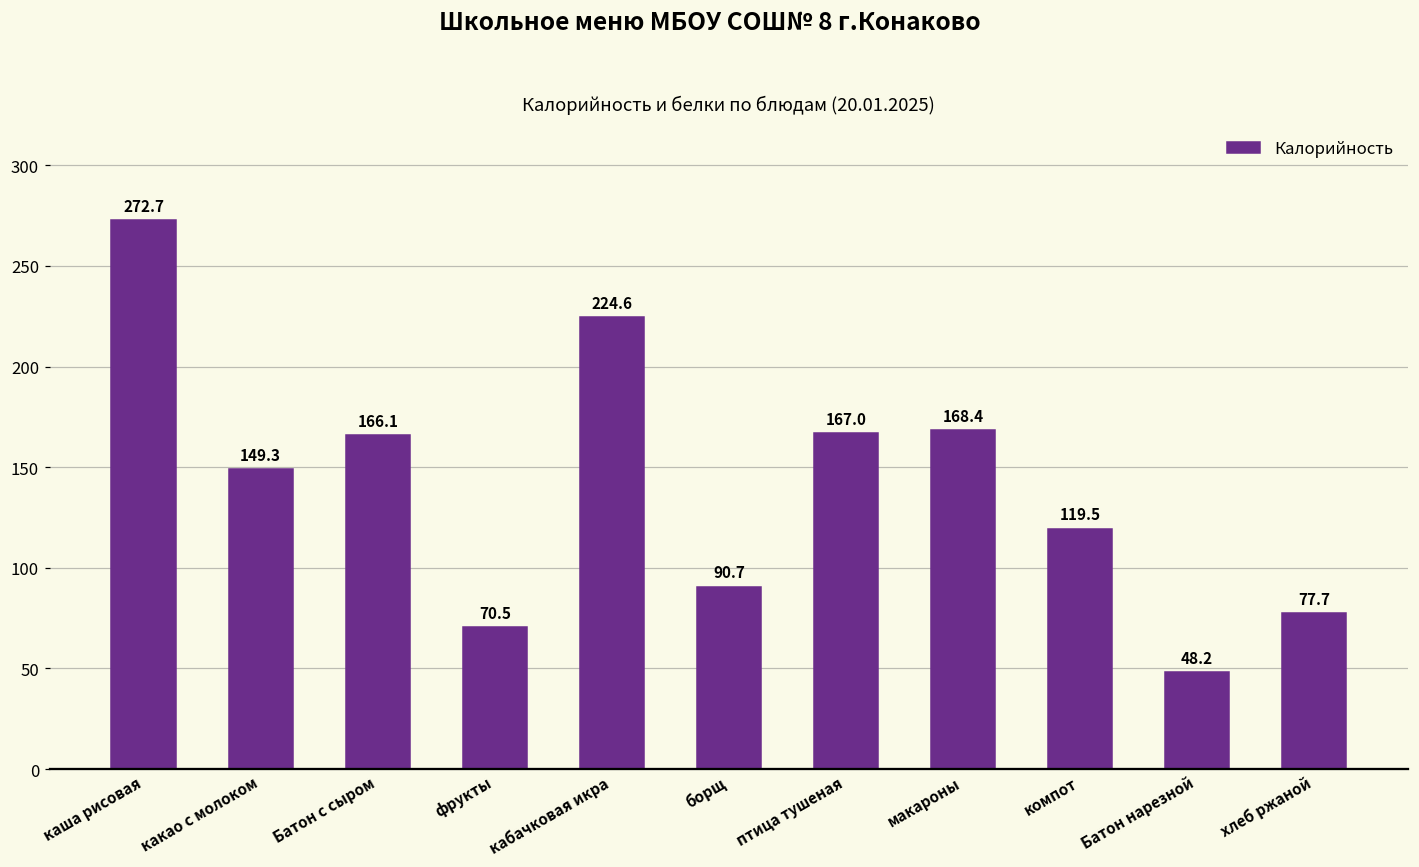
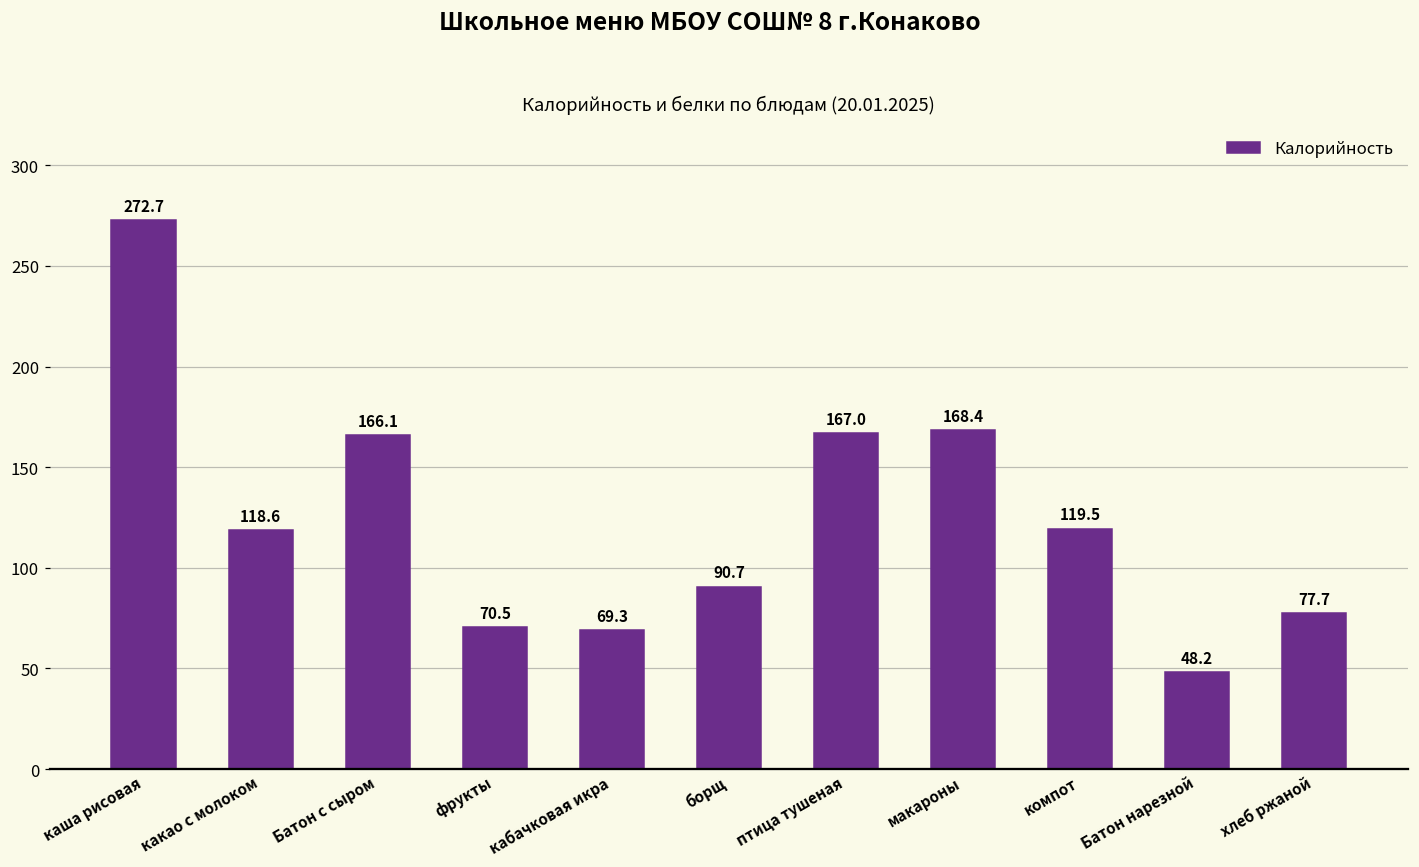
какао с молоком: 149.3 -> 118.6
кабачковая икра: 224.6 -> 69.3
